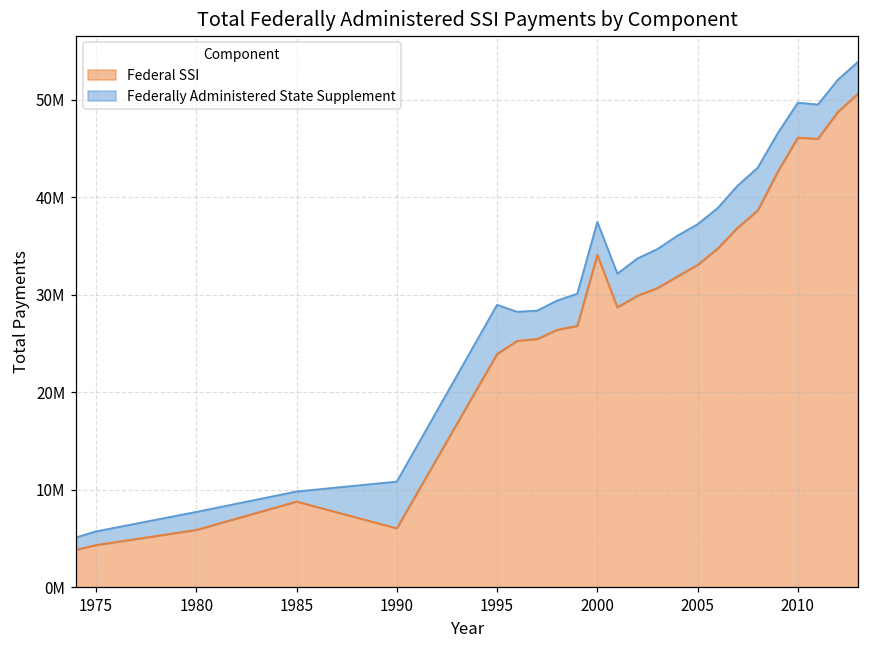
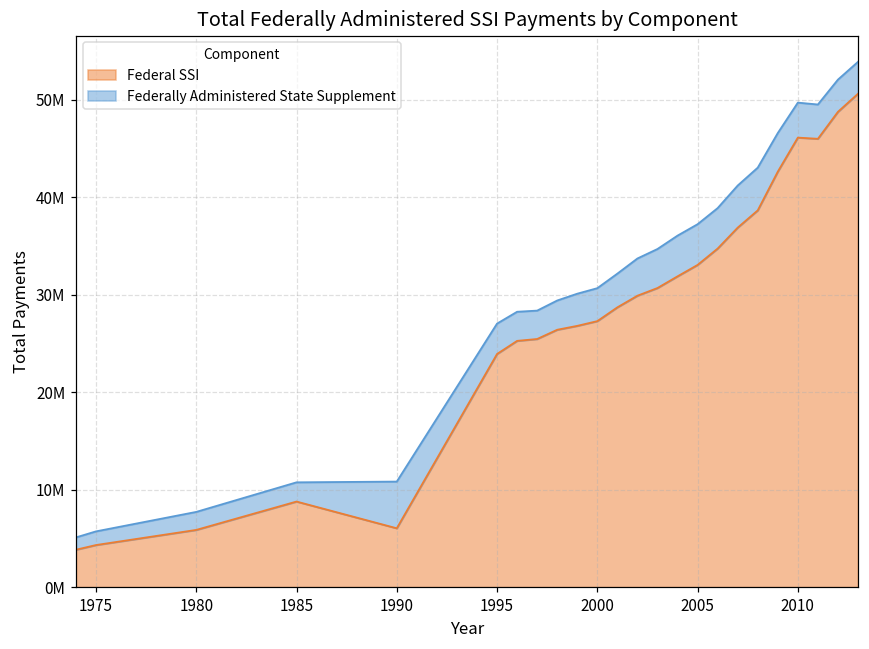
Federally Administered State Supplement, 1985: 1000000 -> 2000000
Federally Administered State Supplement, 1995: 5000000 -> 3000000
Federal SSI, 2000: 34000000 -> 27000000
